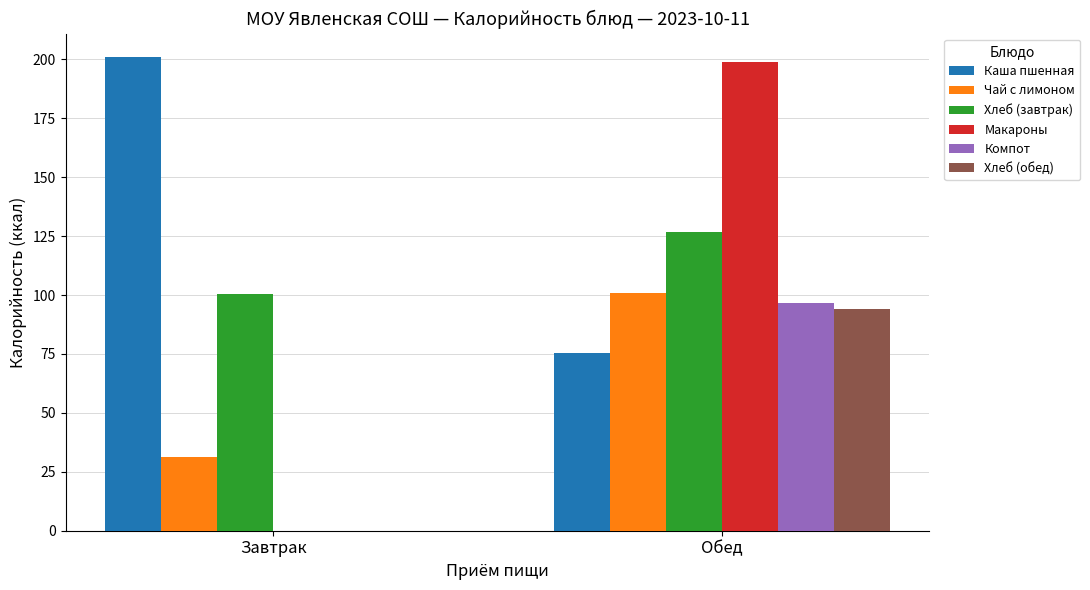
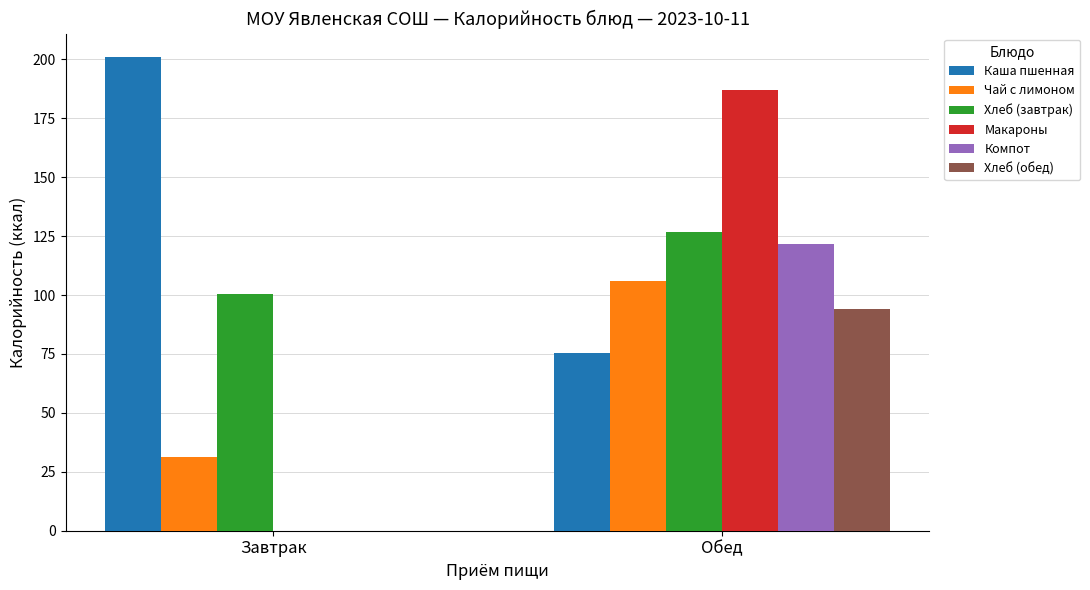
Чай с лимоном, Обед: 101 -> 106
Макароны, Обед: 199 -> 187
Компот, Обед: 97 -> 122
